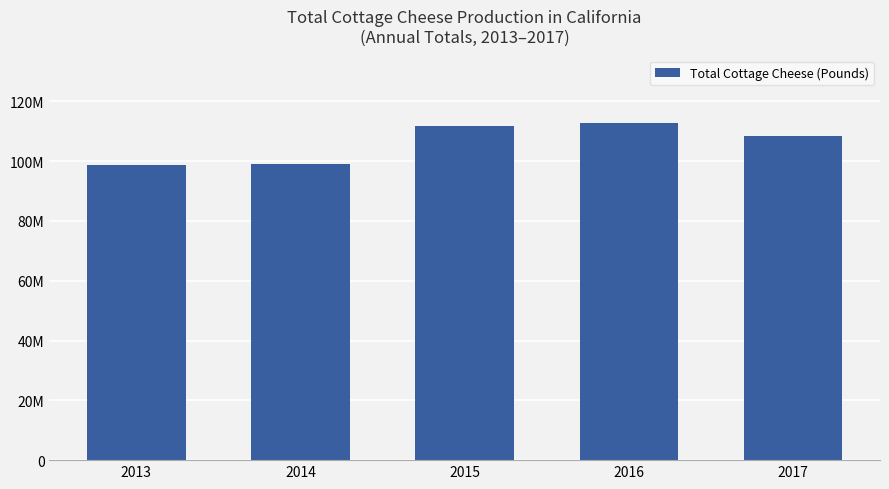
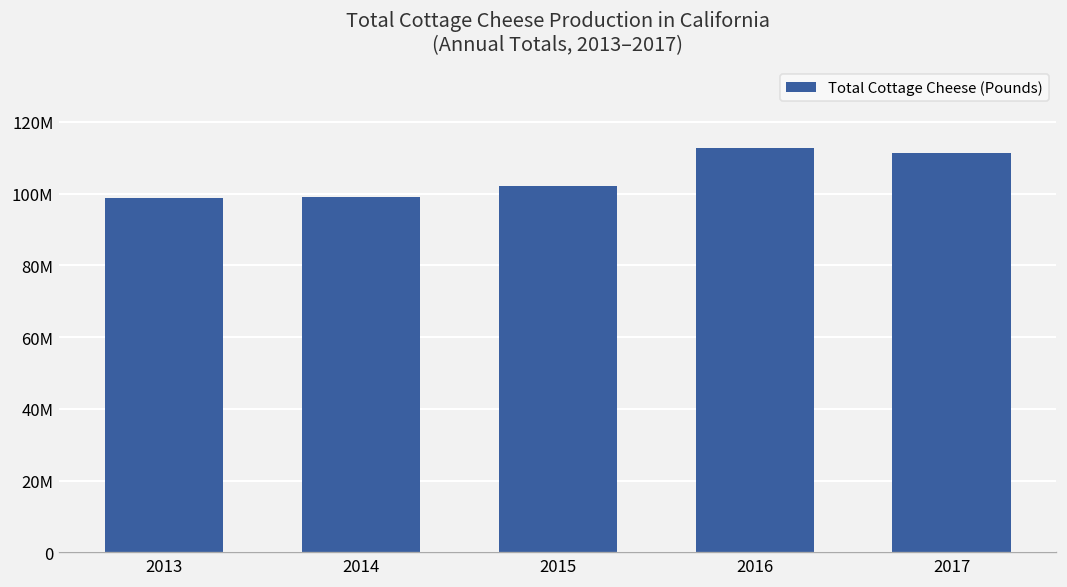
2015: 112000000 -> 102000000
2017: 108000000 -> 111000000
